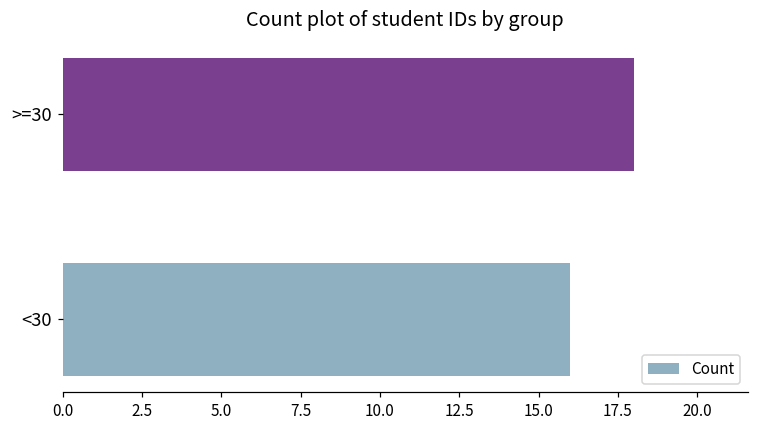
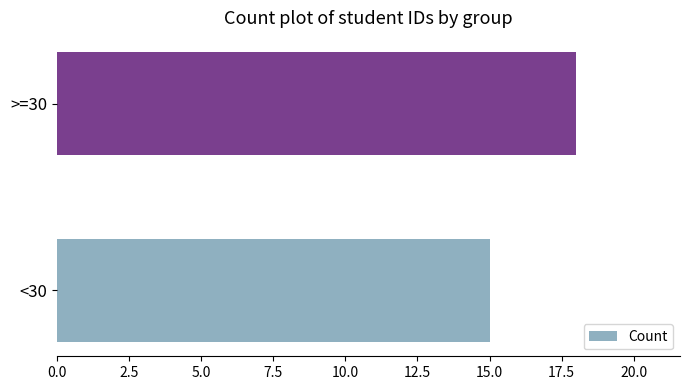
<30: 16 -> 15
